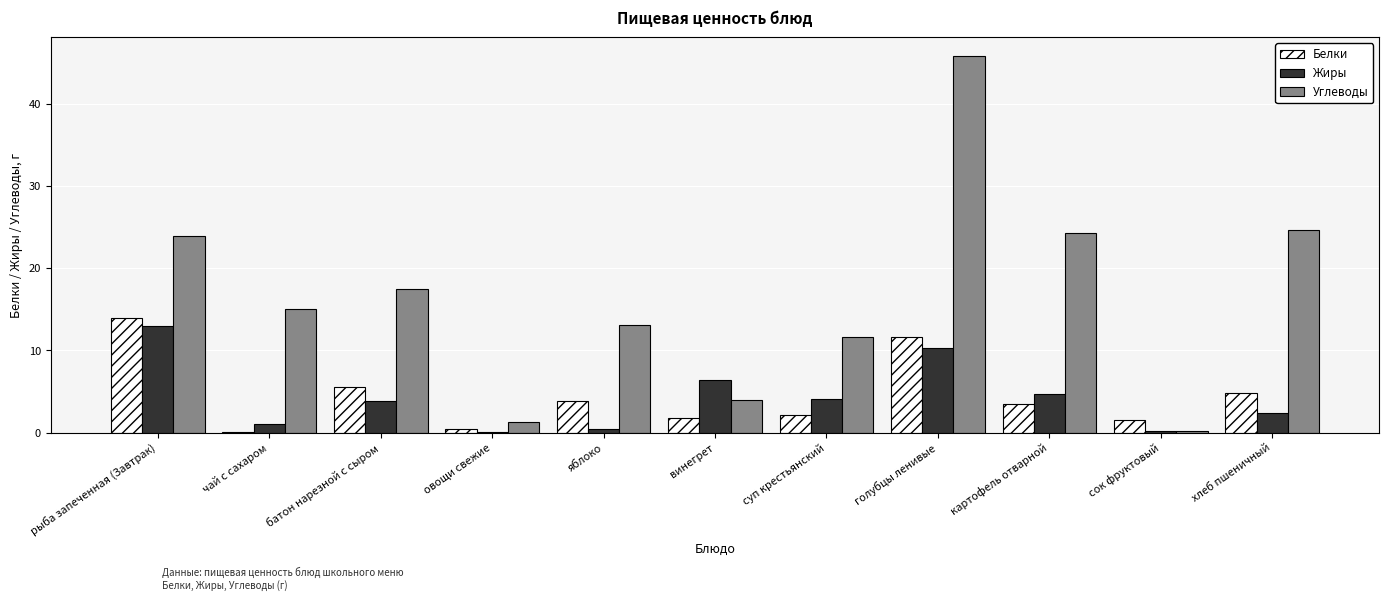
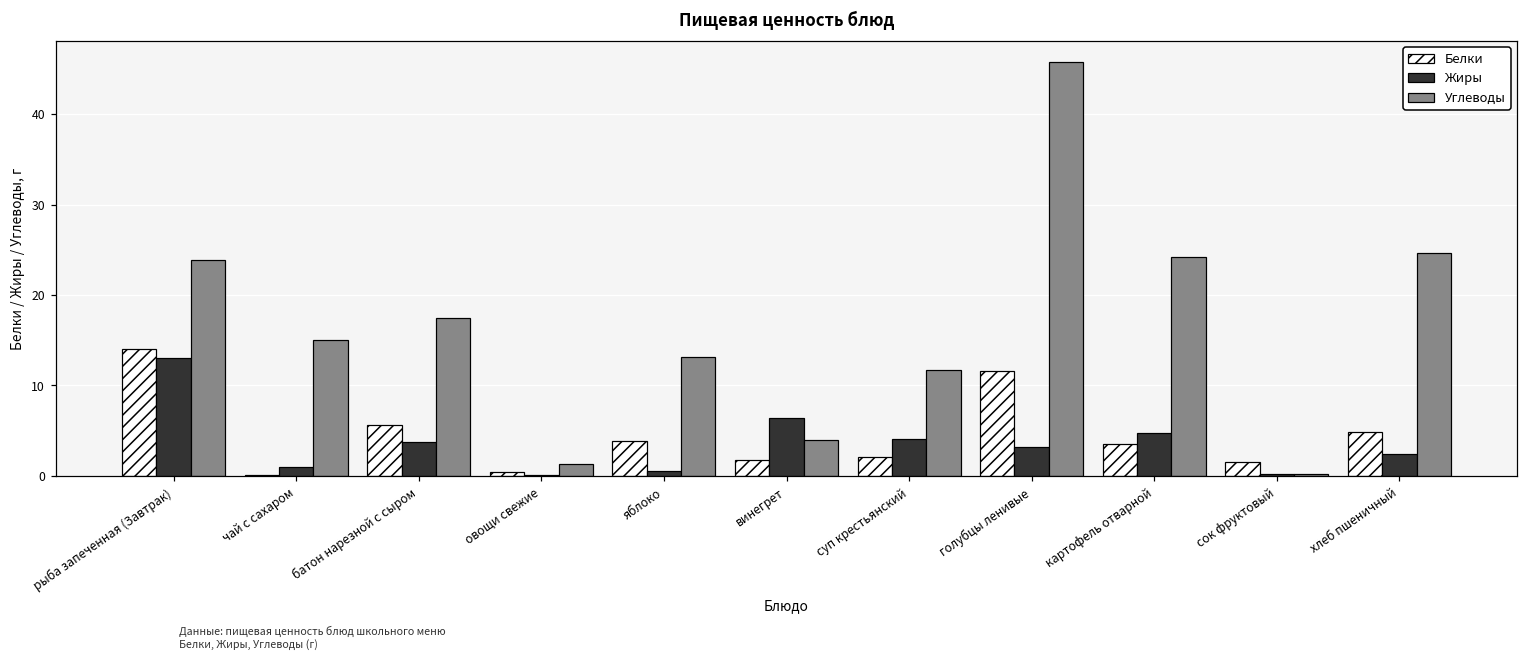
Жиры, голубцы ленивые: 10 -> 3
